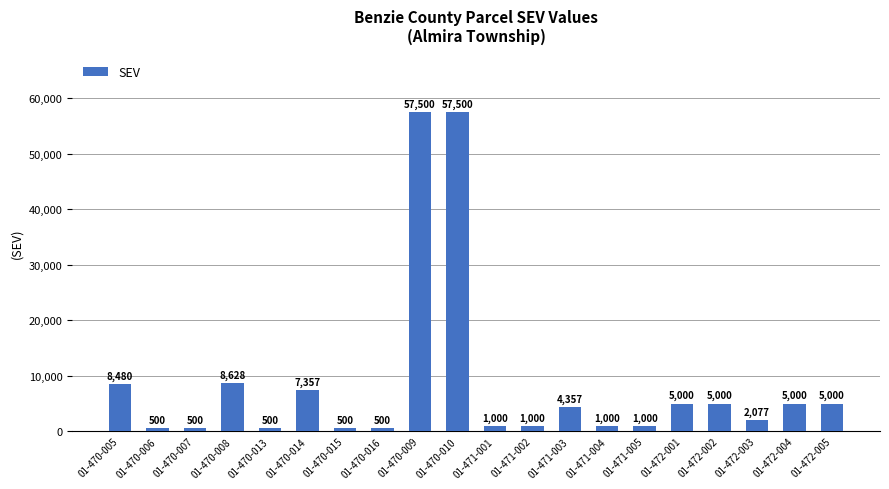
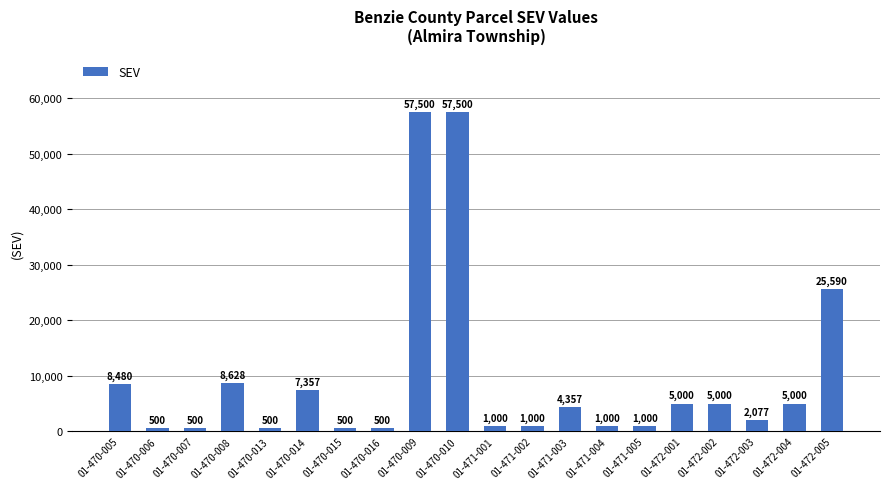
01-472-005: 5,000 -> 25,590
